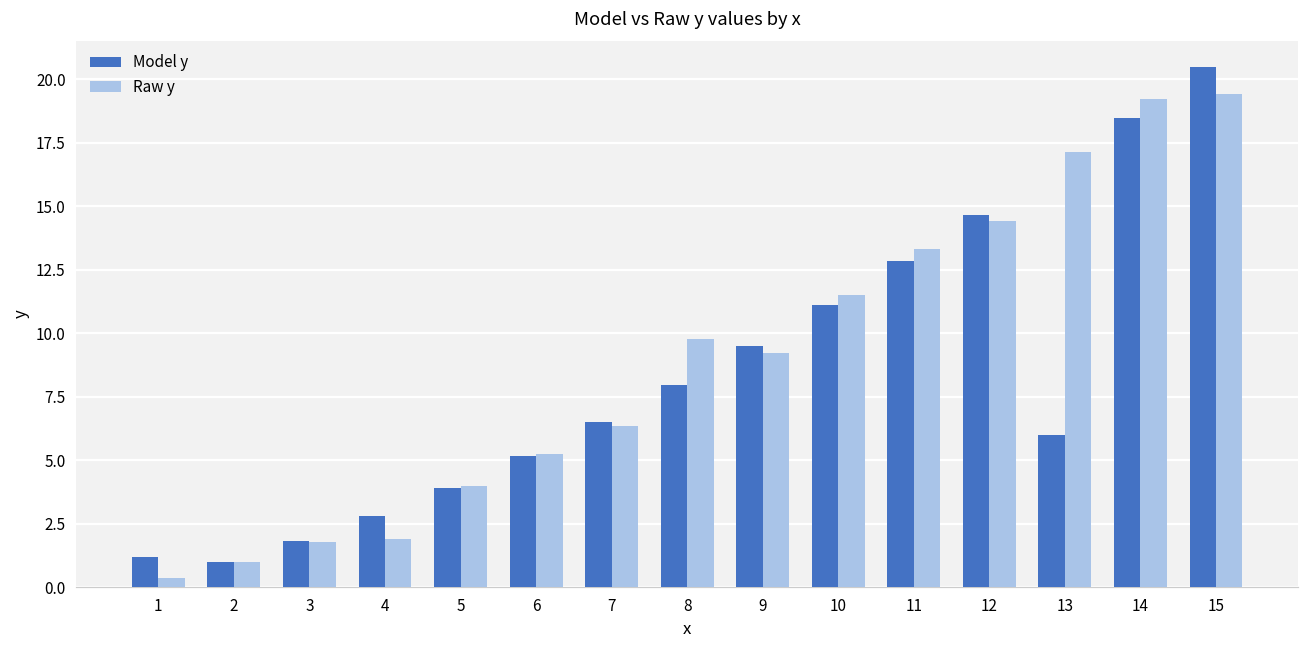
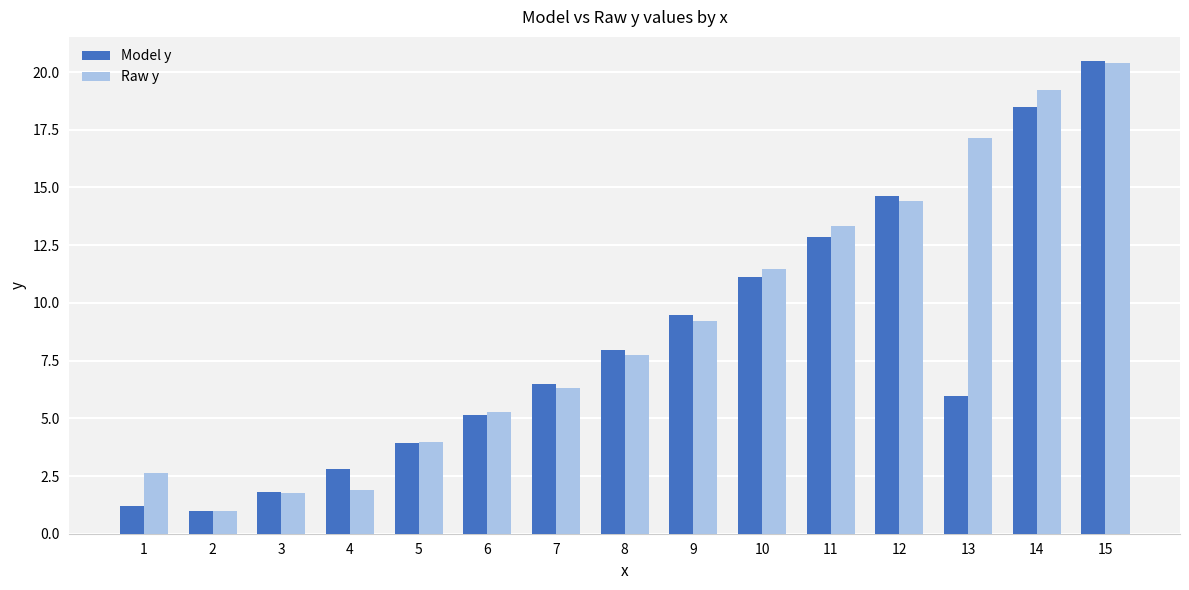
Raw y, 1: 0.4 -> 2.6
Raw y, 8: 9.8 -> 7.7
Raw y, 15: 19.4 -> 20.4
